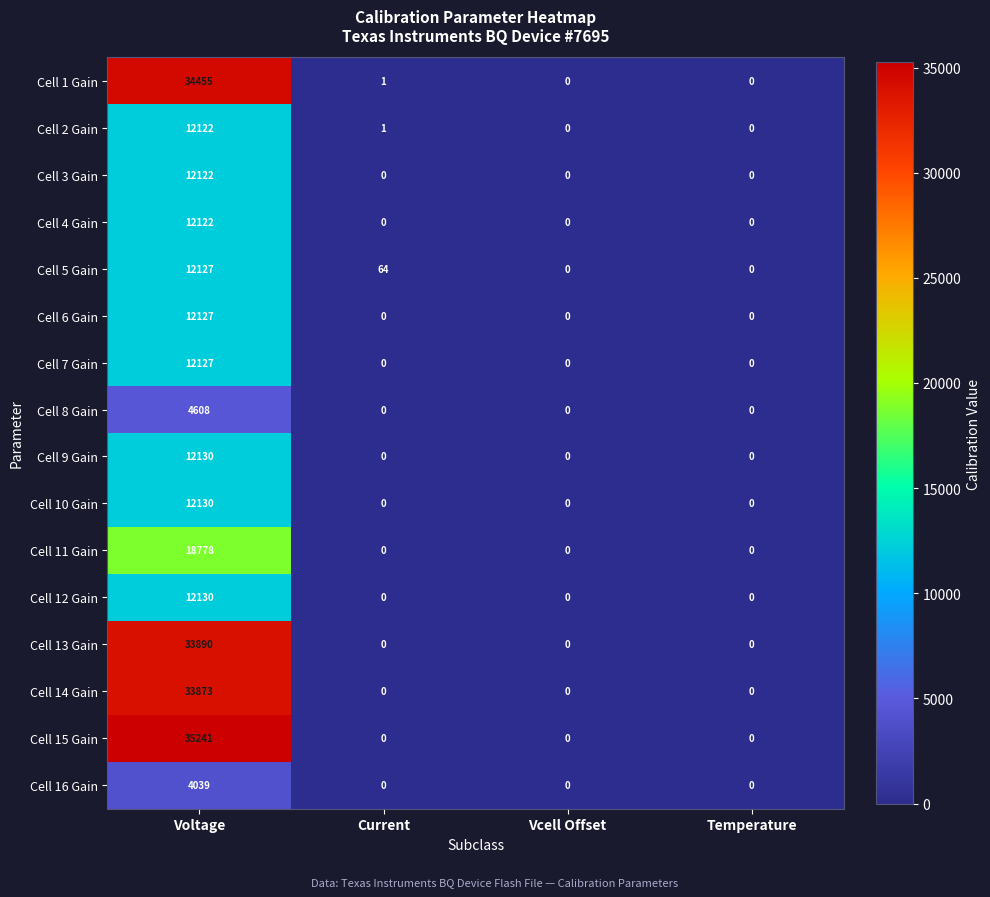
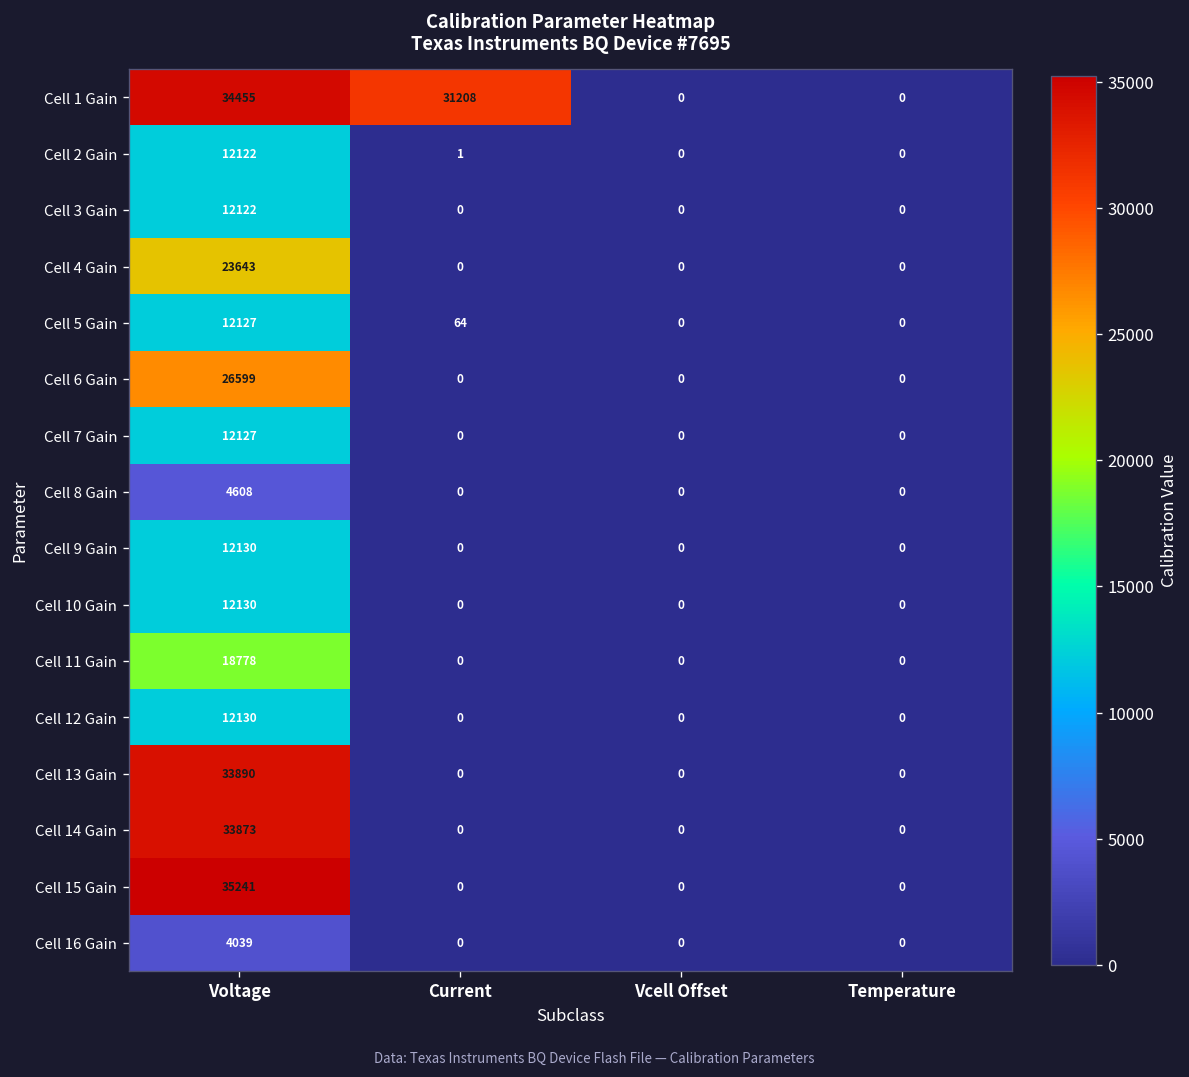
Cell 1 Gain, Current: 1 -> 31208
Cell 4 Gain, Voltage: 12122 -> 23643
Cell 6 Gain, Voltage: 12127 -> 26599
